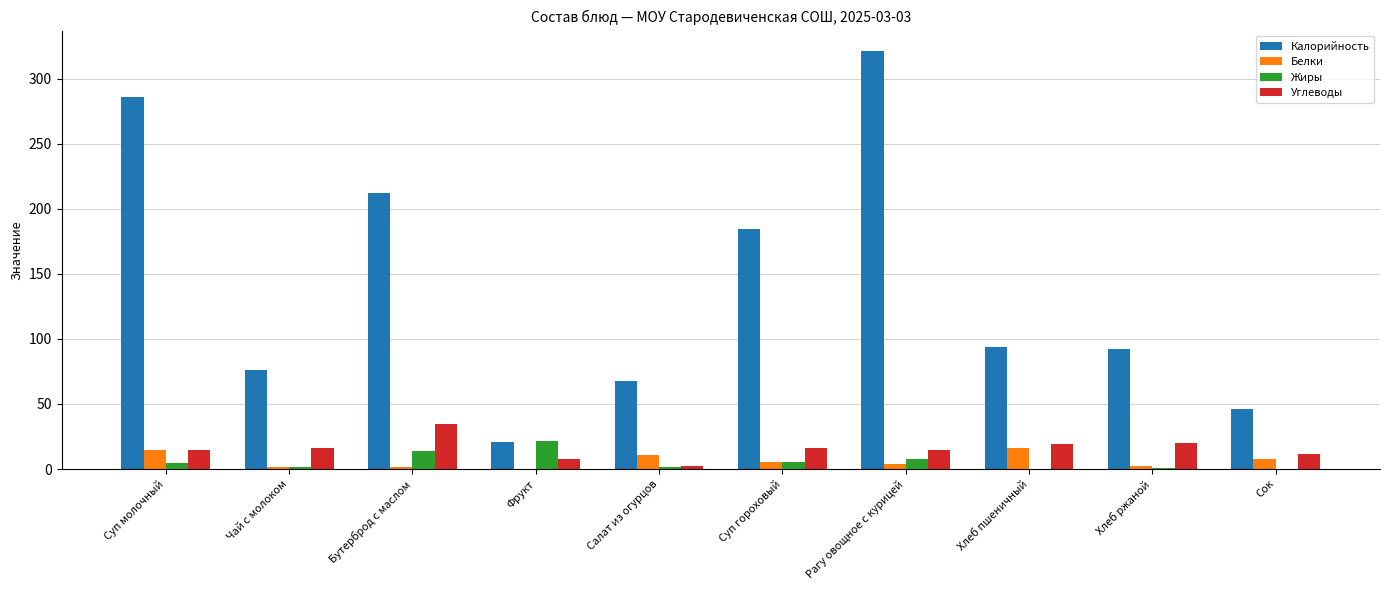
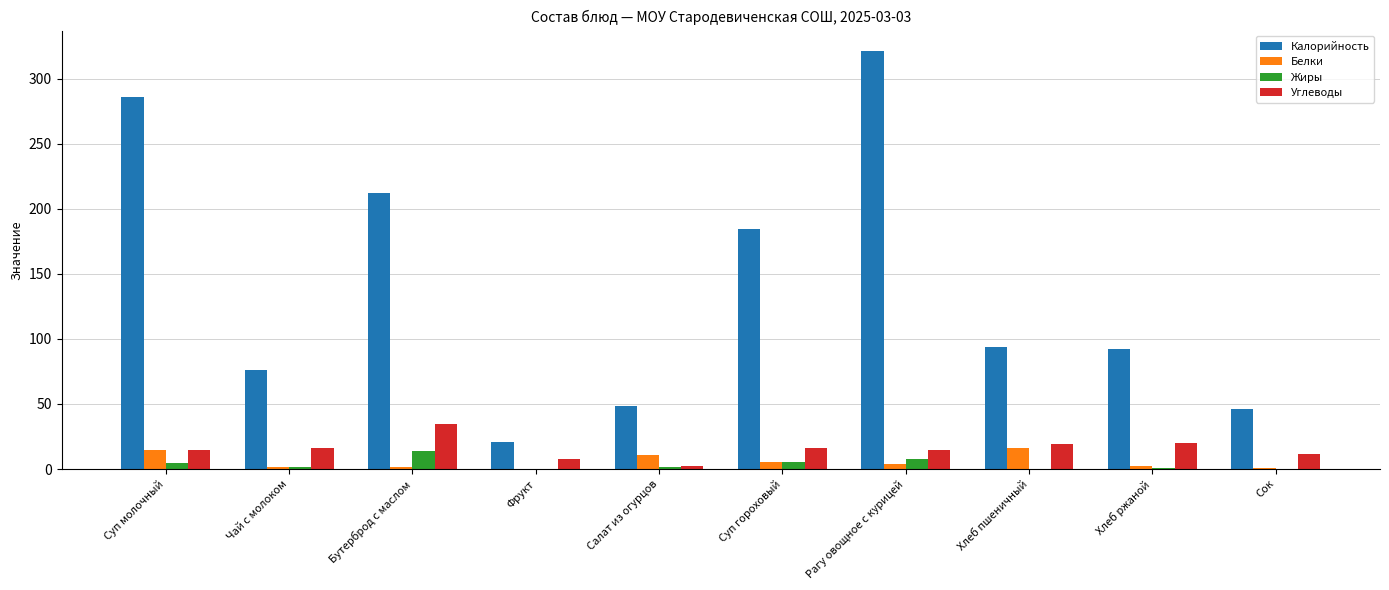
Жиры, Фрукт: 21 -> 0
Калорийность, Салат из огурцов: 67 -> 48
Белки, Сок: 7 -> 1
